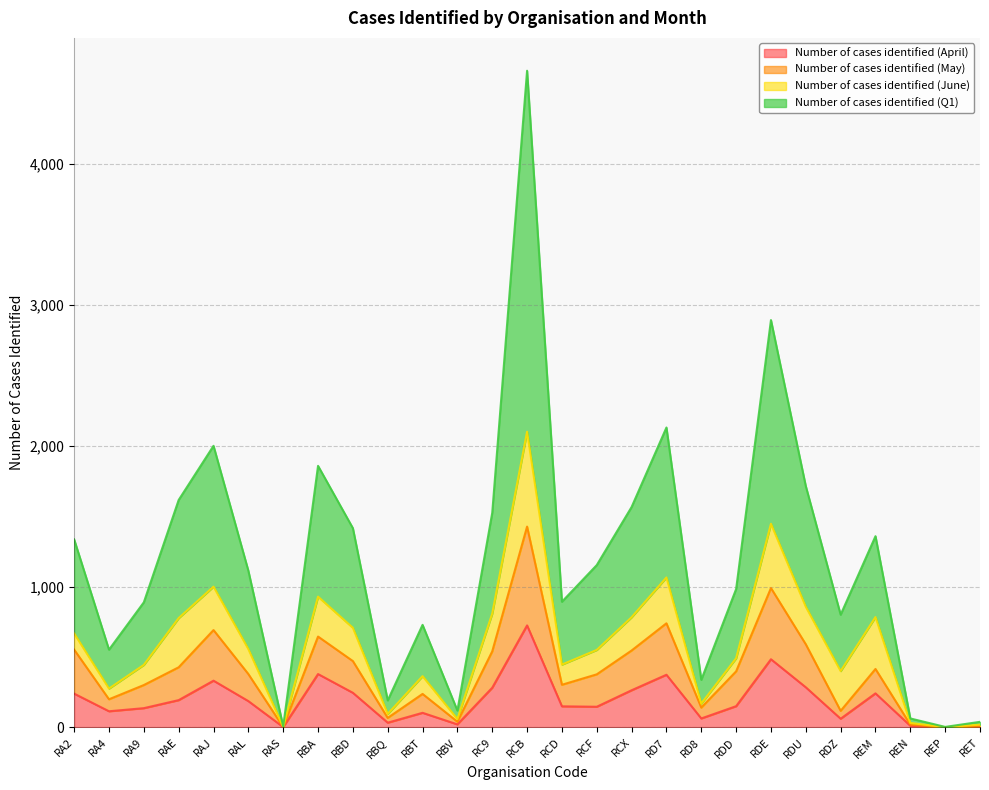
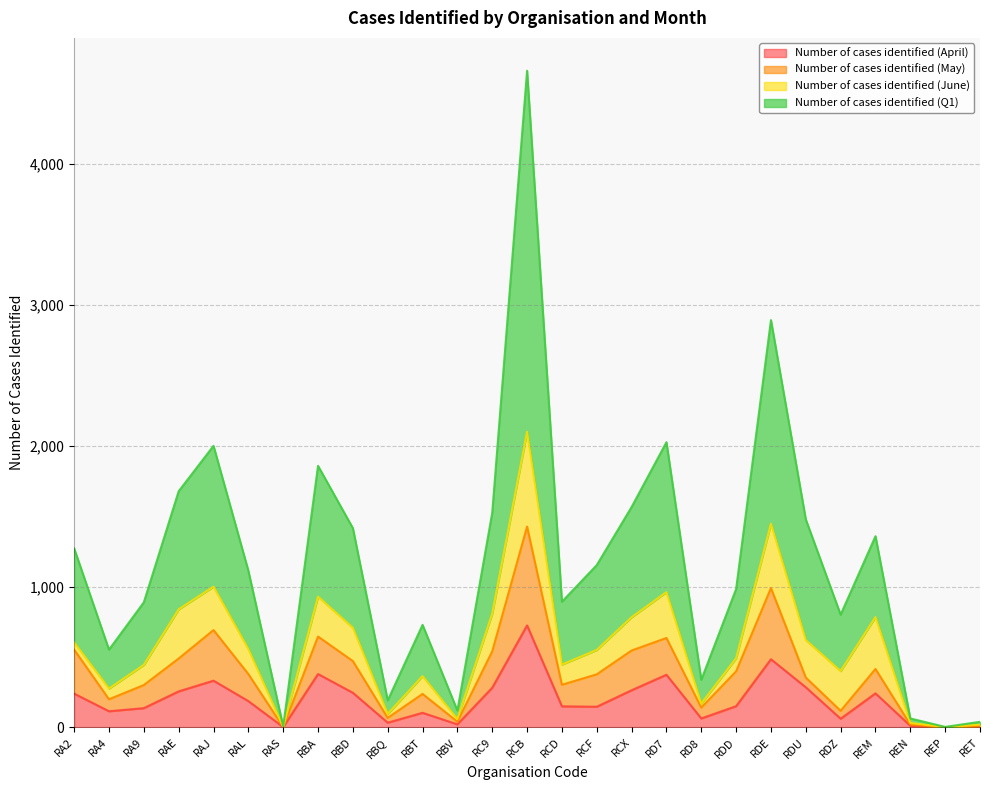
Number of cases identified (June), RA2: 120 -> 50
Number of cases identified (April), RAE: 190 -> 260
Number of cases identified (May), RD7: 370 -> 260
Number of cases identified (May), RDU: 310 -> 70
